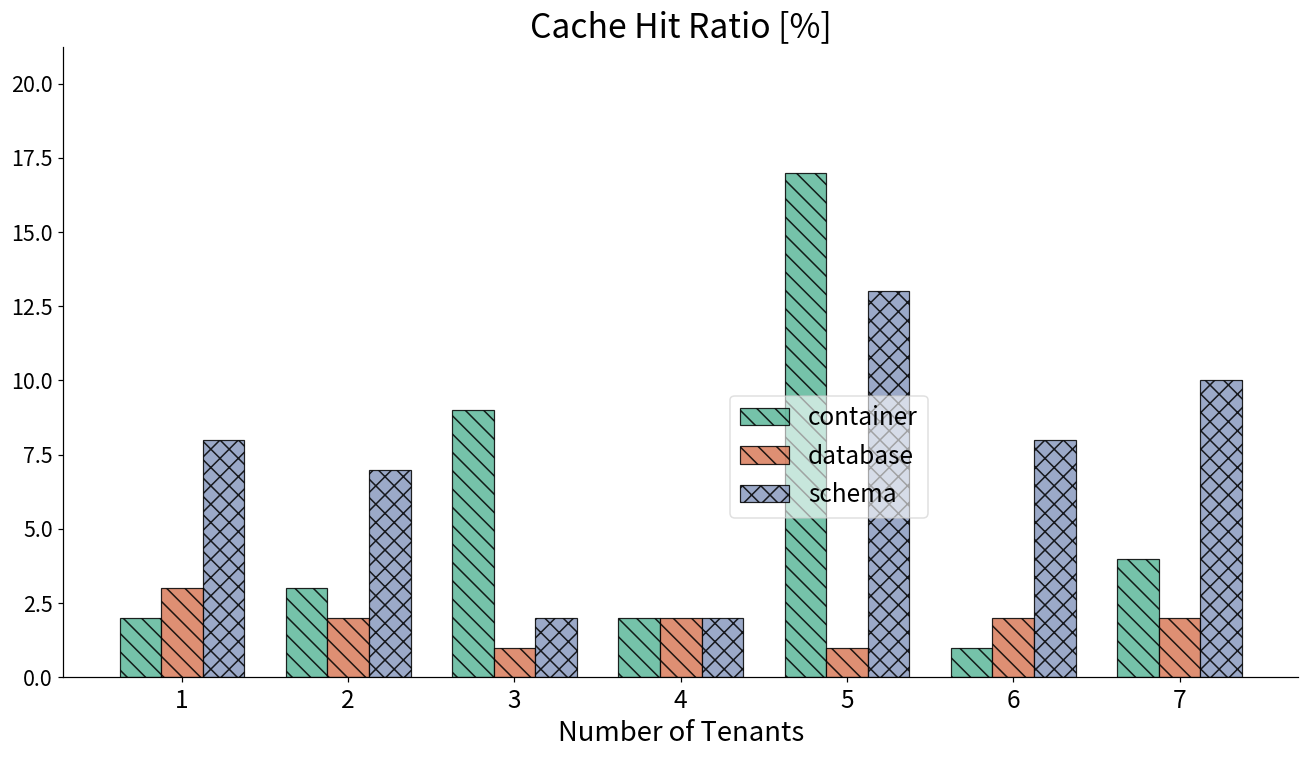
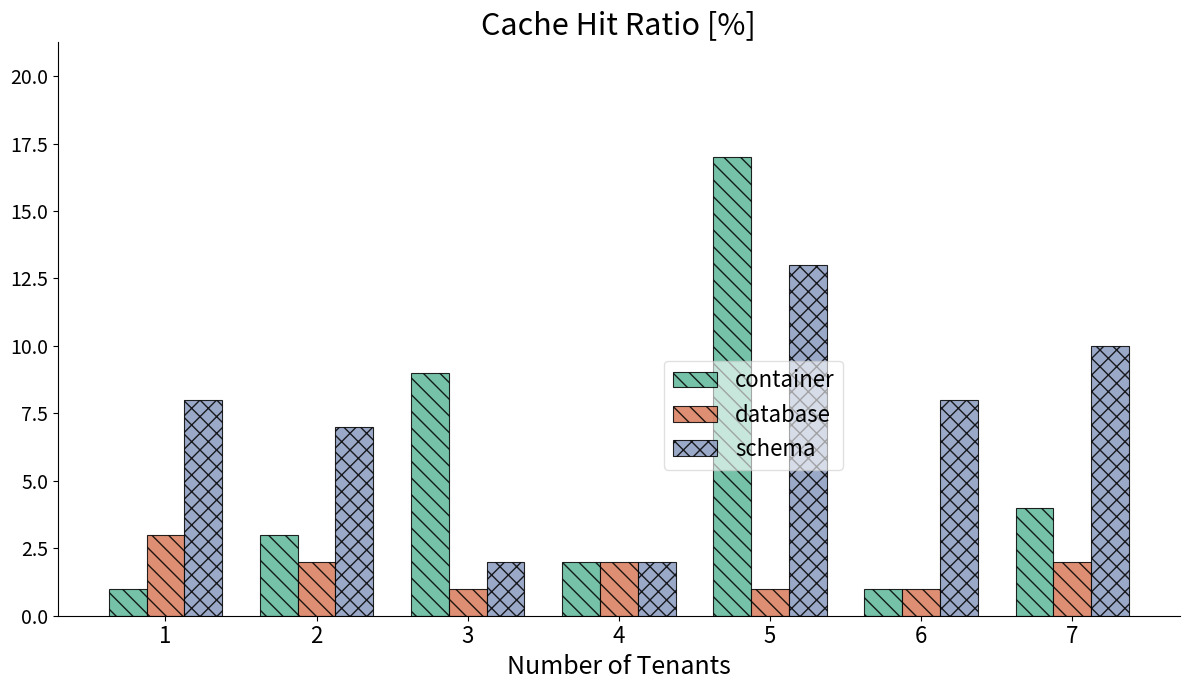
container, 1: 2 -> 1
database, 6: 2 -> 1
